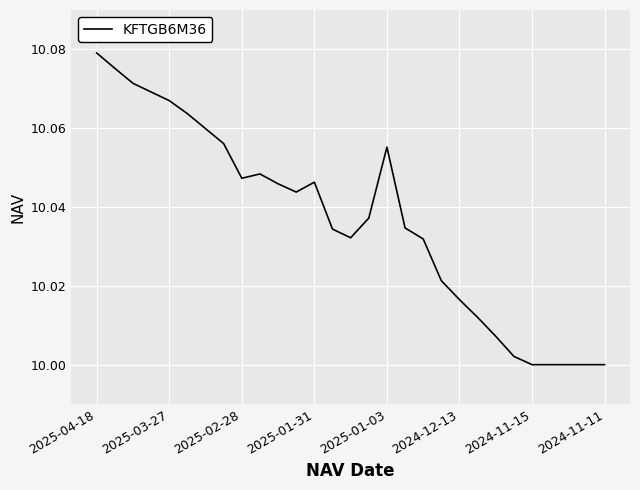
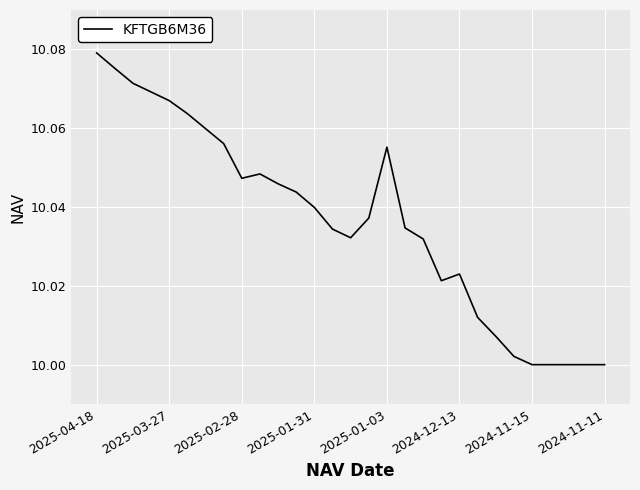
2025-01-31: 10.046 -> 10.040
2024-12-13: 10.017 -> 10.023
